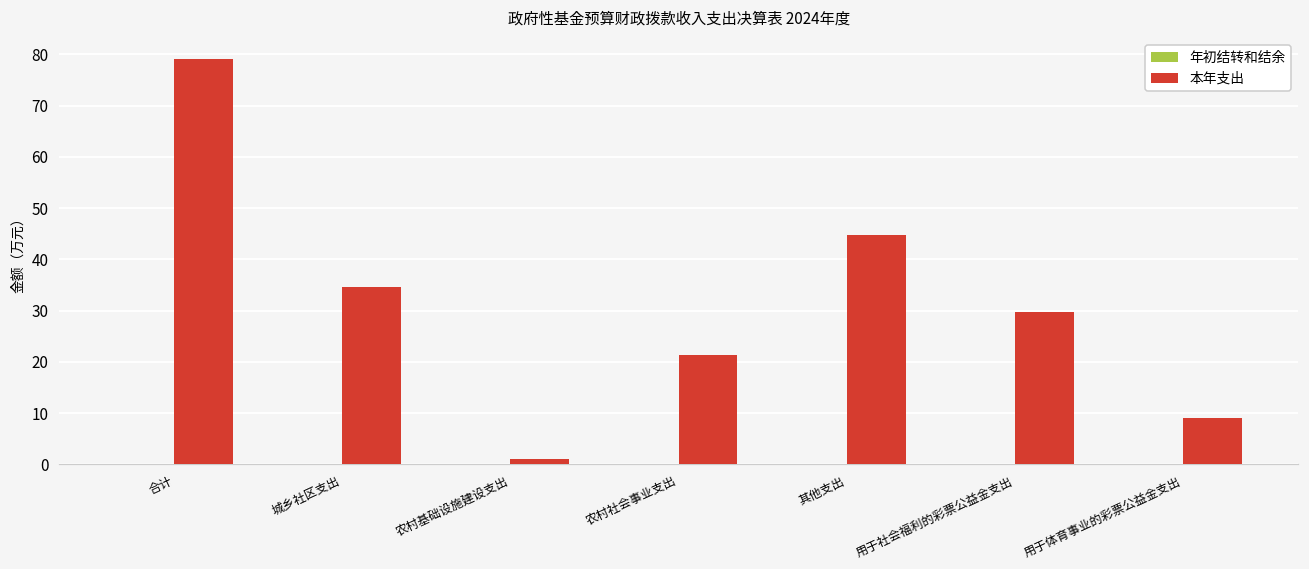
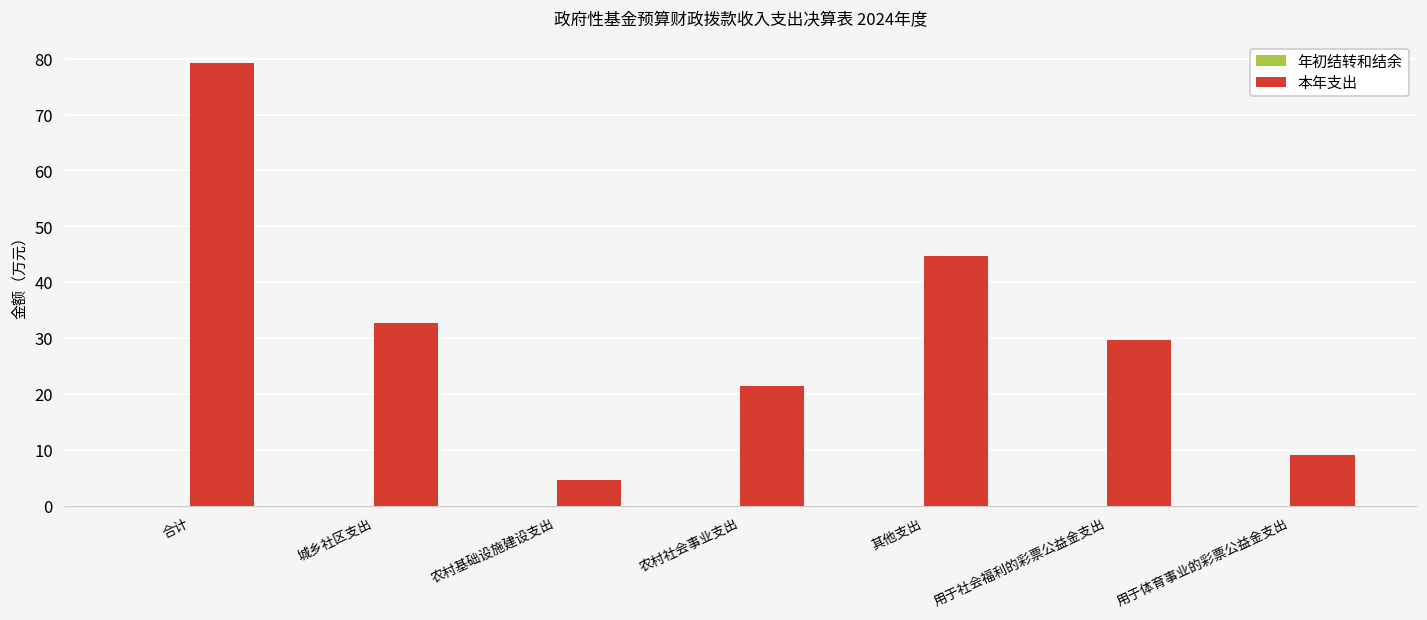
本年支出, 城乡社区支出: 35 -> 33
本年支出, 农村基础设施建设支出: 1 -> 5
